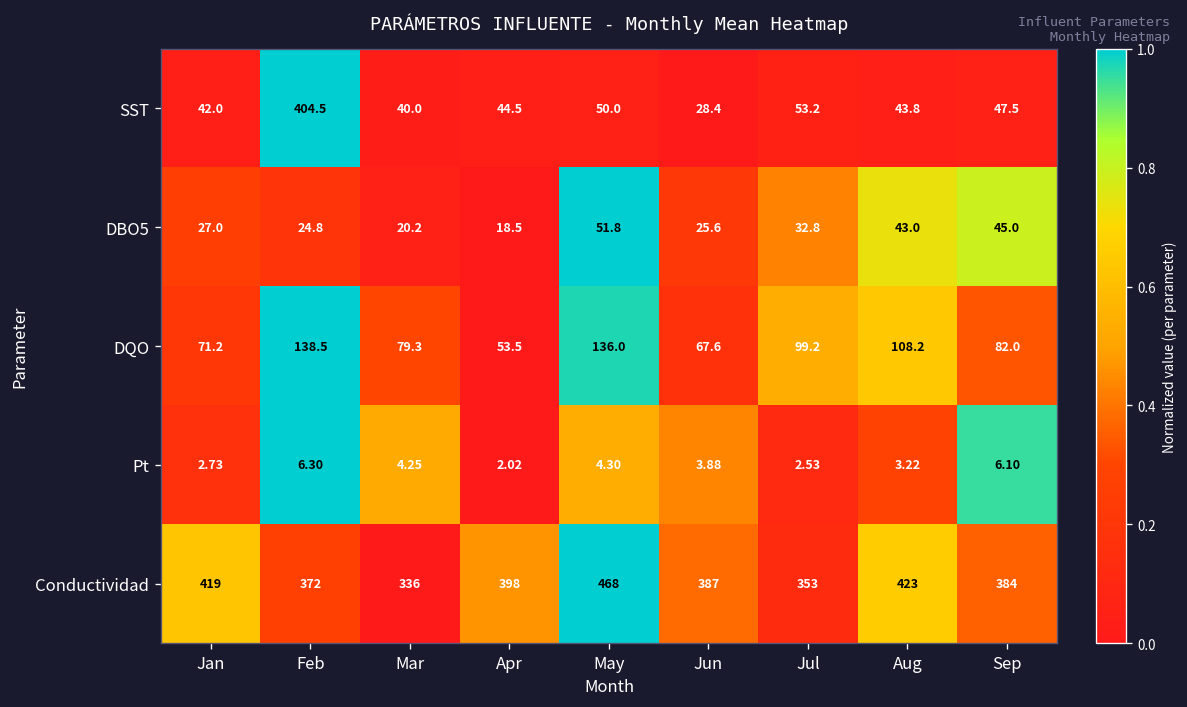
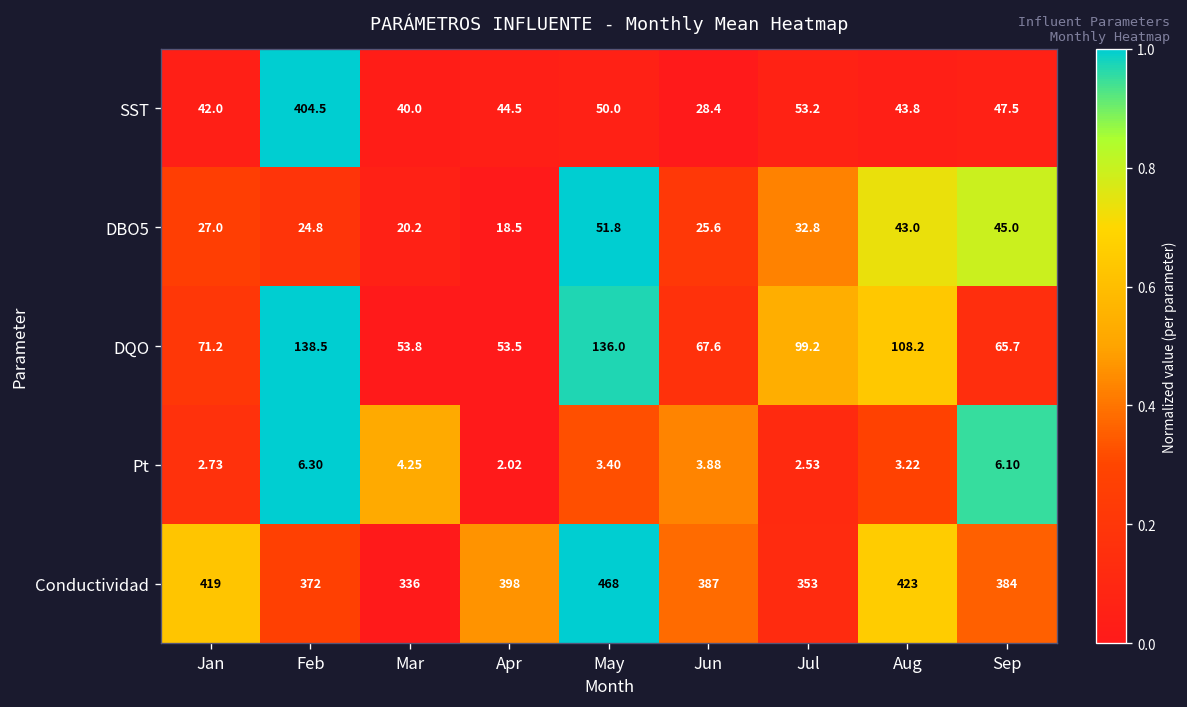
DQO, Mar: 79.3 -> 53.8
DQO, Sep: 82.0 -> 65.7
Pt, May: 4.30 -> 3.40
